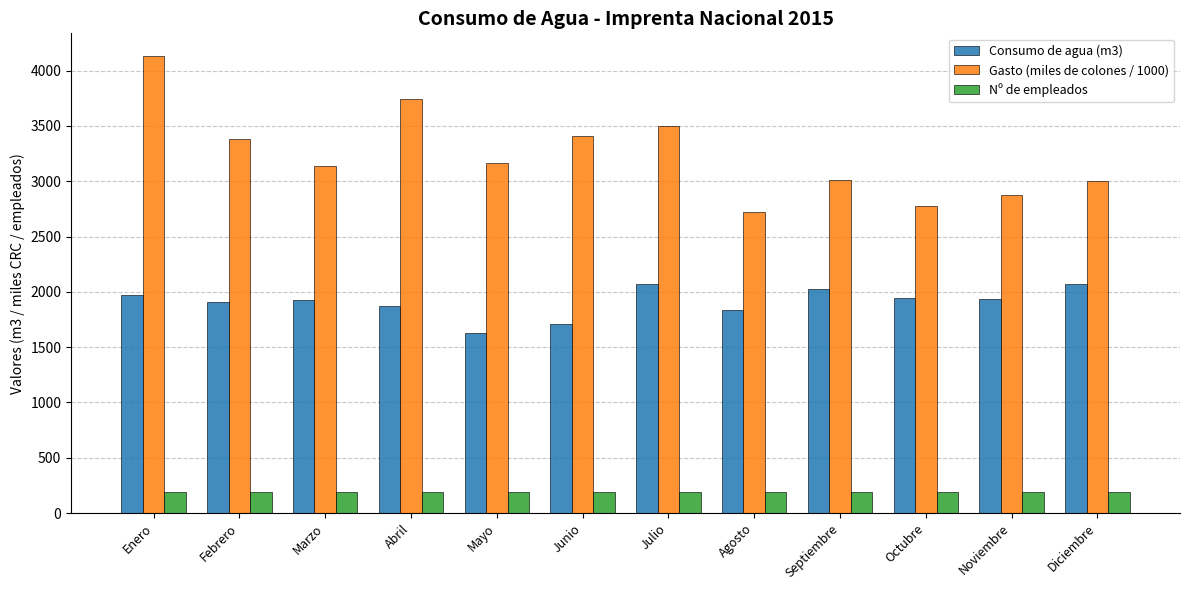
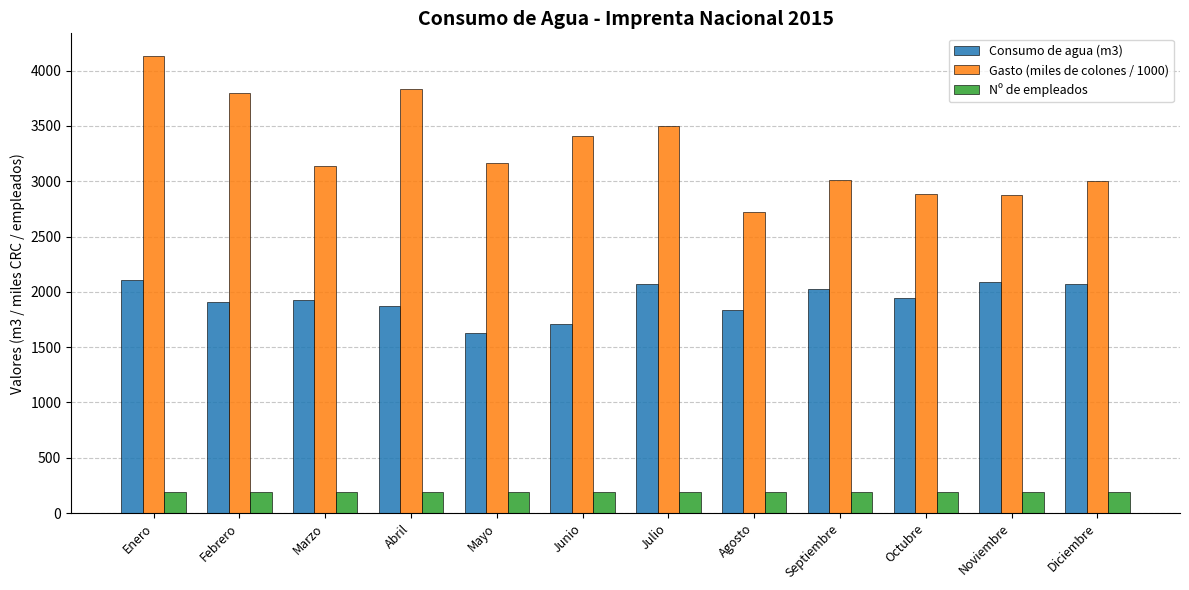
Consumo de agua (m3), Enero: 1970 -> 2100
Gasto (miles de colones / 1000), Febrero: 3380 -> 3800
Gasto (miles de colones / 1000), Abril: 3740 -> 3830
Gasto (miles de colones / 1000), Octubre: 2780 -> 2880
Consumo de agua (m3), Noviembre: 1940 -> 2090
